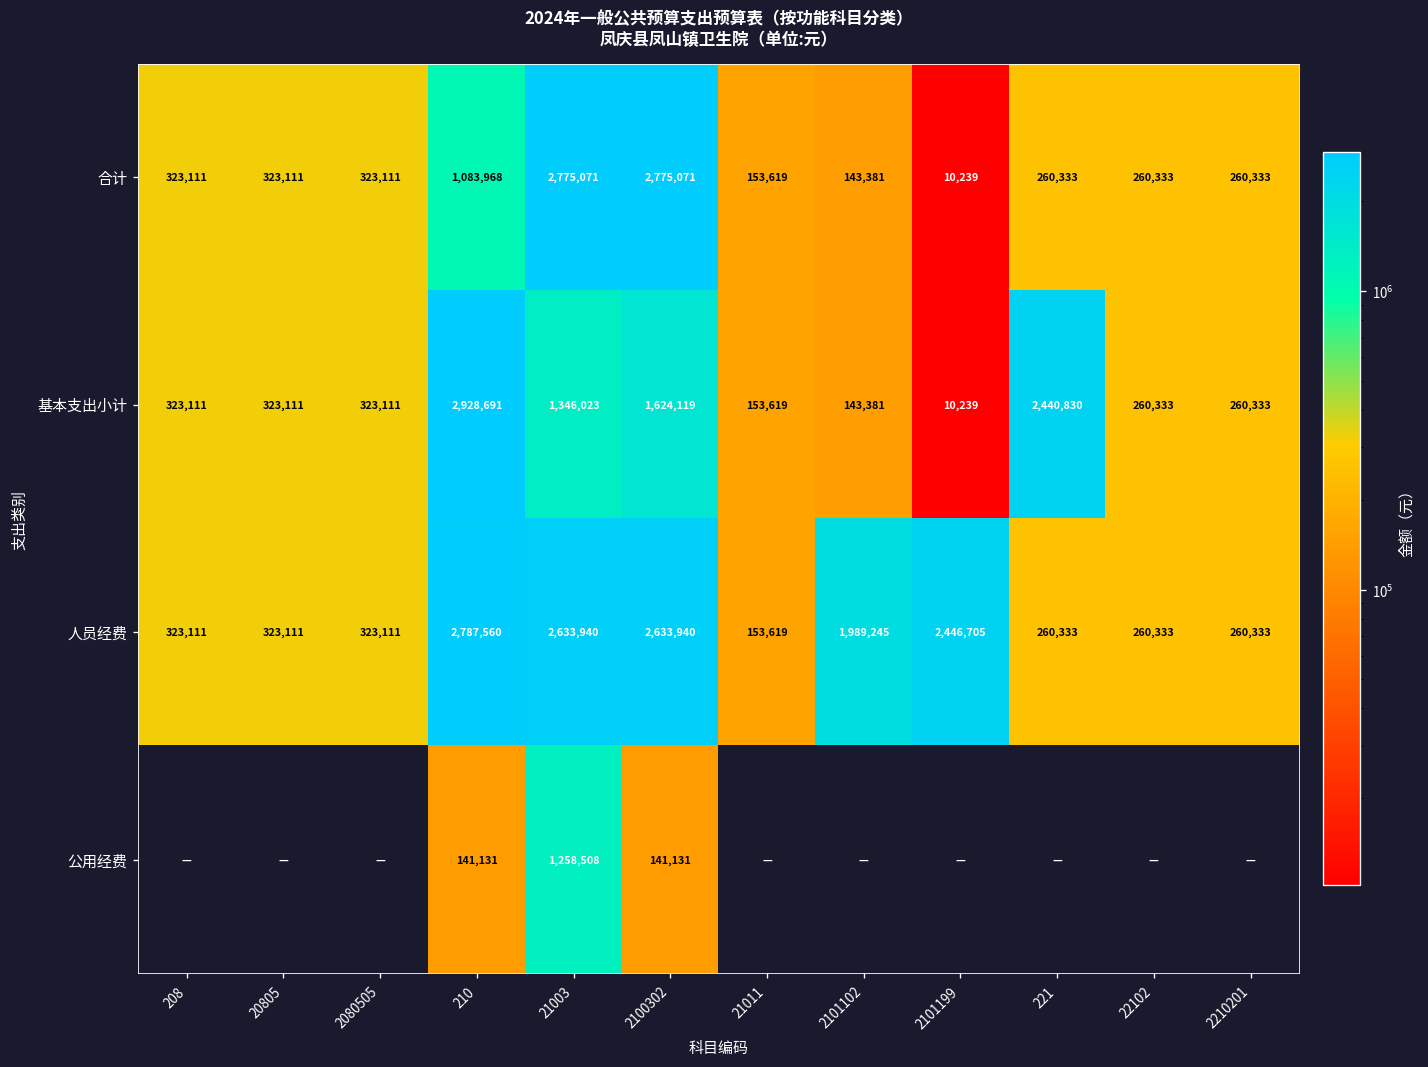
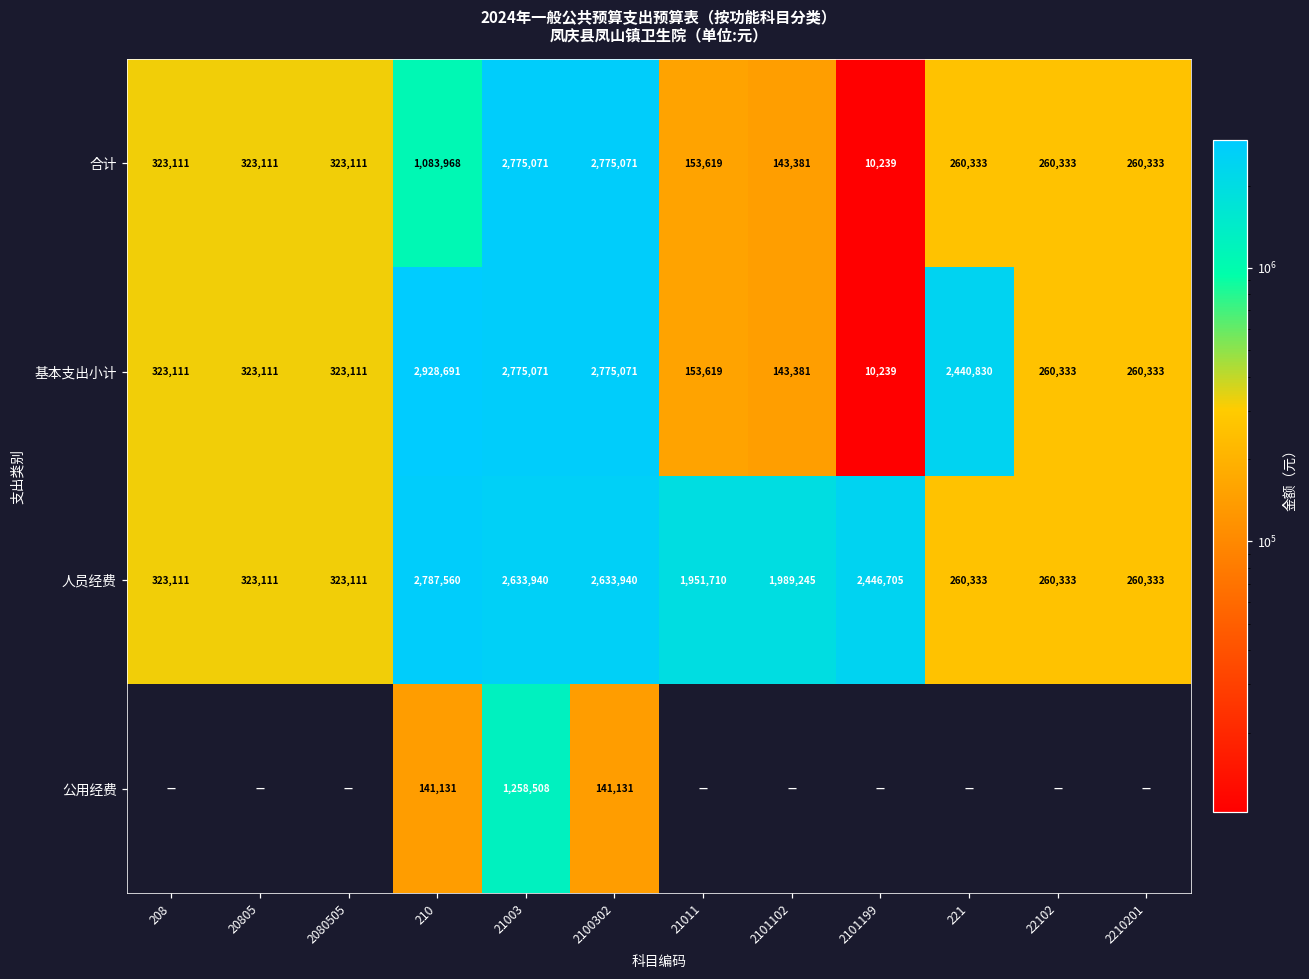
基本支出小计, 21003: 1,346,023 -> 2,775,071
基本支出小计, 2100302: 1,624,119 -> 2,775,071
人员经费, 21011: 153,619 -> 1,951,710
